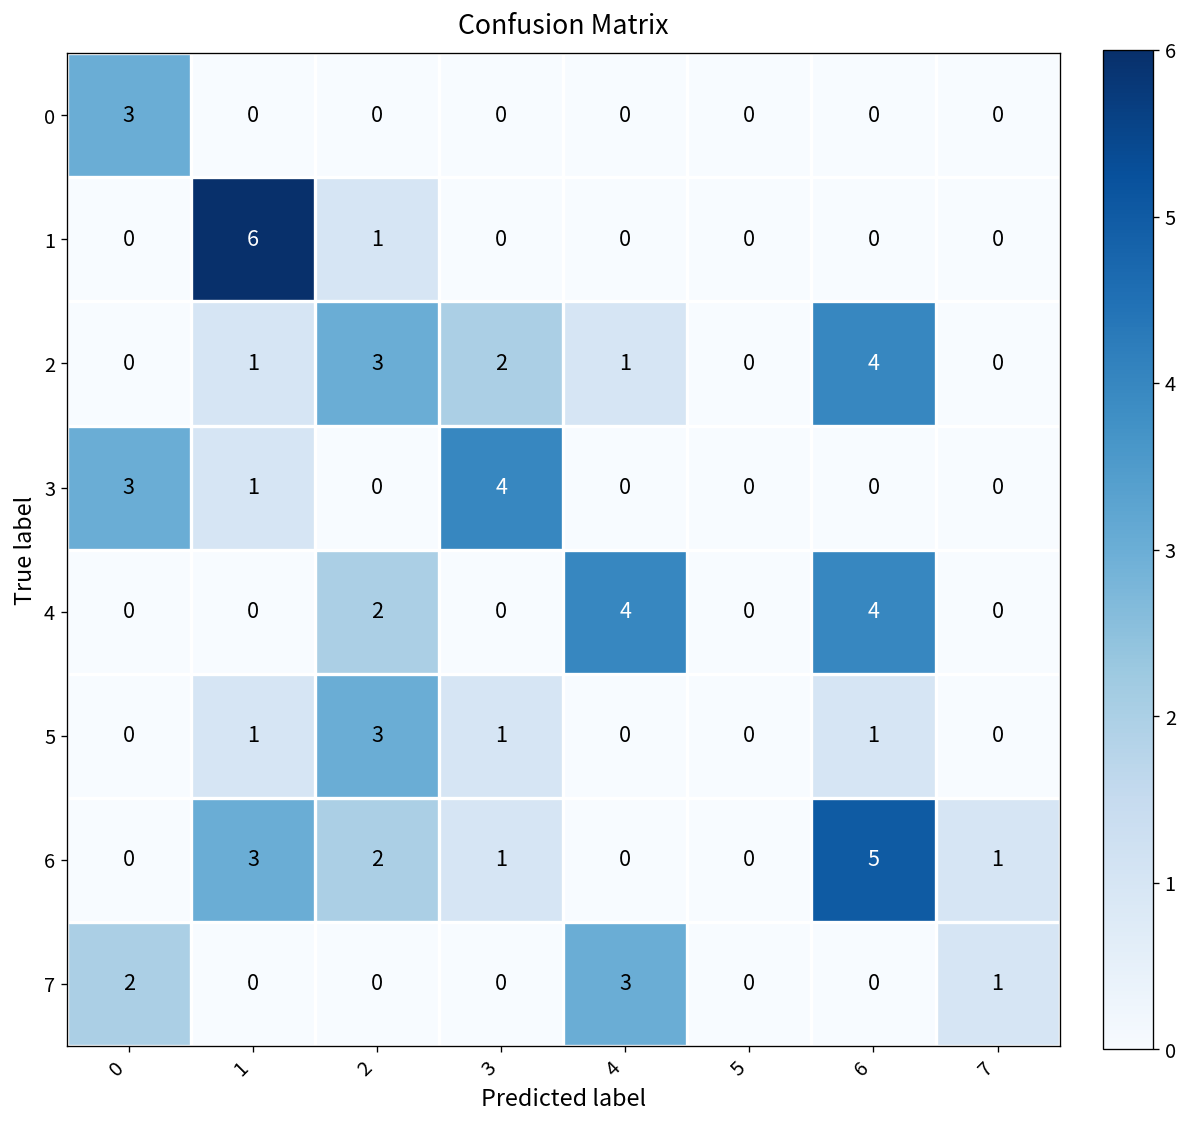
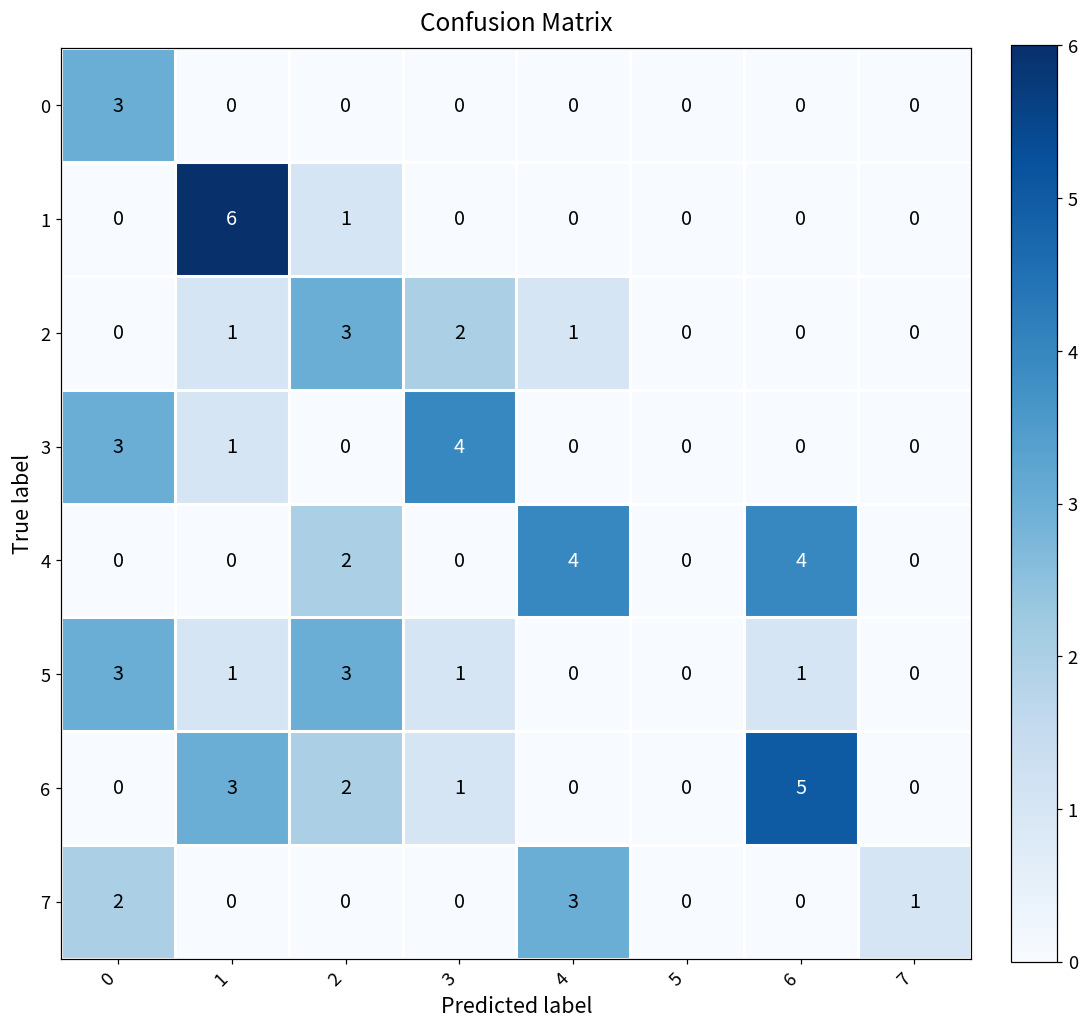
2, 6: 4 -> 0
5, 0: 0 -> 3
6, 7: 1 -> 0
